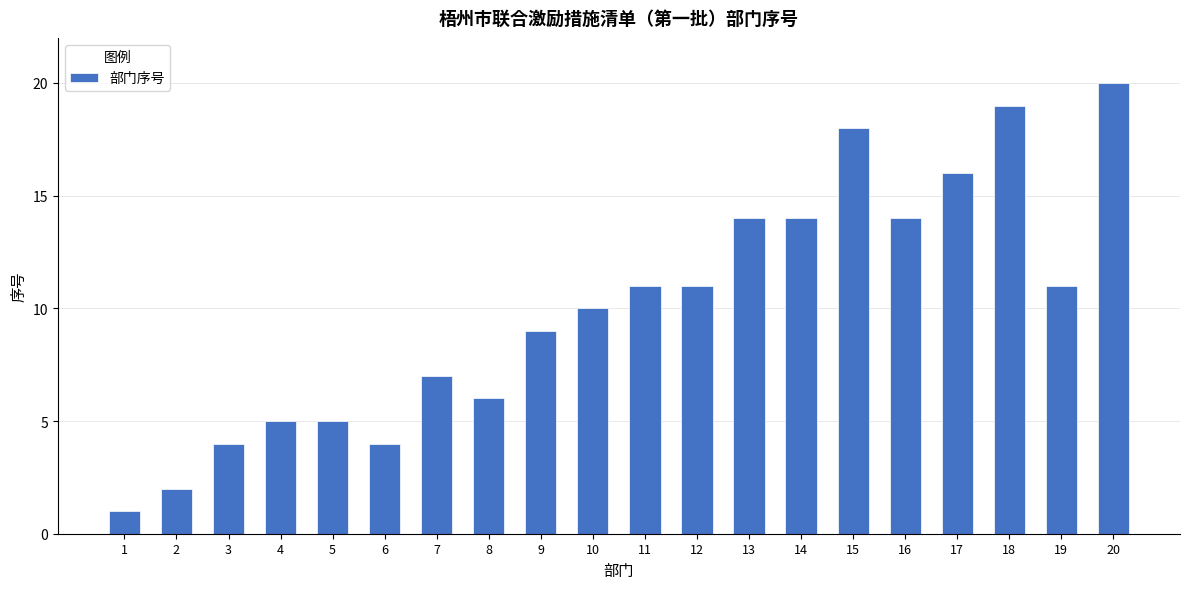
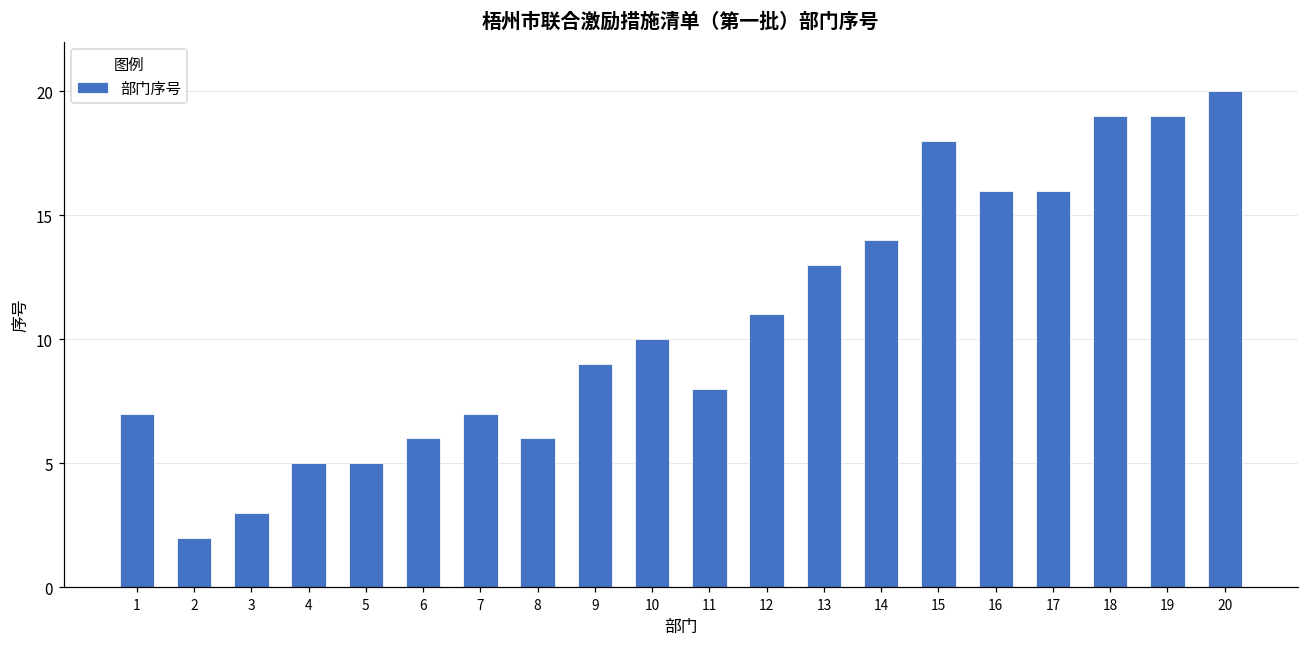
1: 1 -> 7
3: 4 -> 3
6: 4 -> 6
11: 11 -> 8
13: 14 -> 13
16: 14 -> 16
19: 11 -> 19
